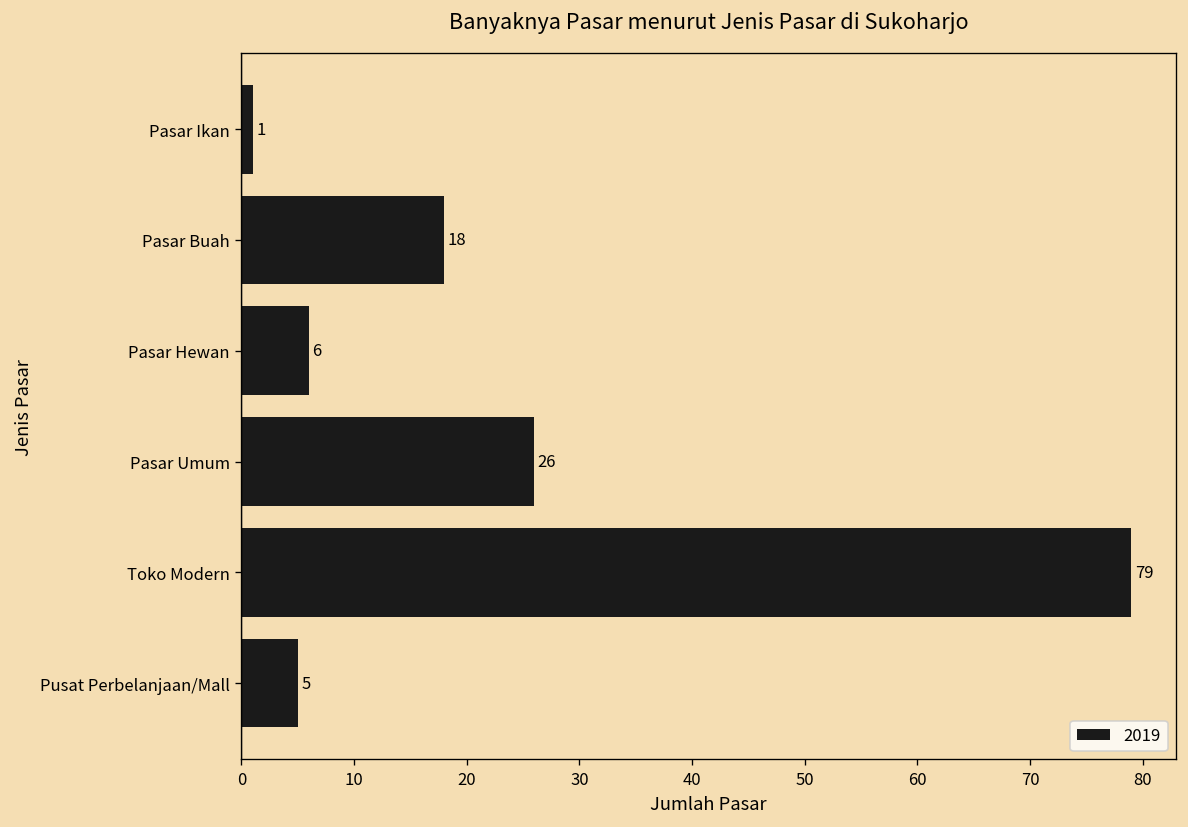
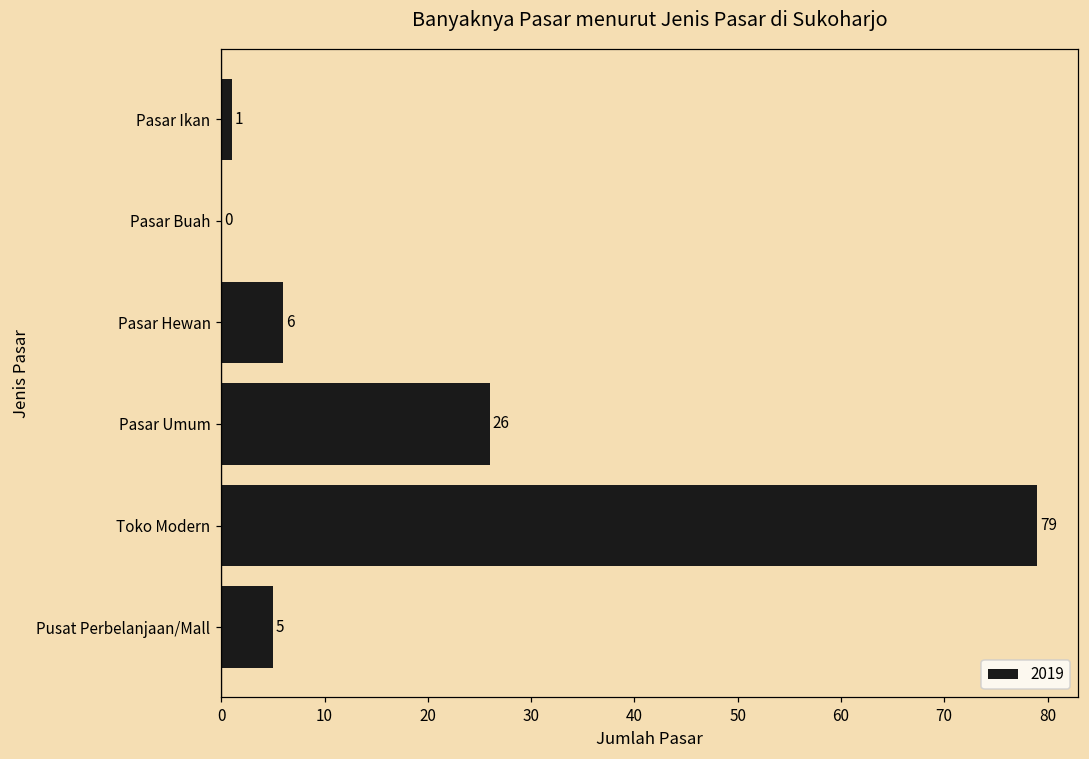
Pasar Buah: 18 -> 0
